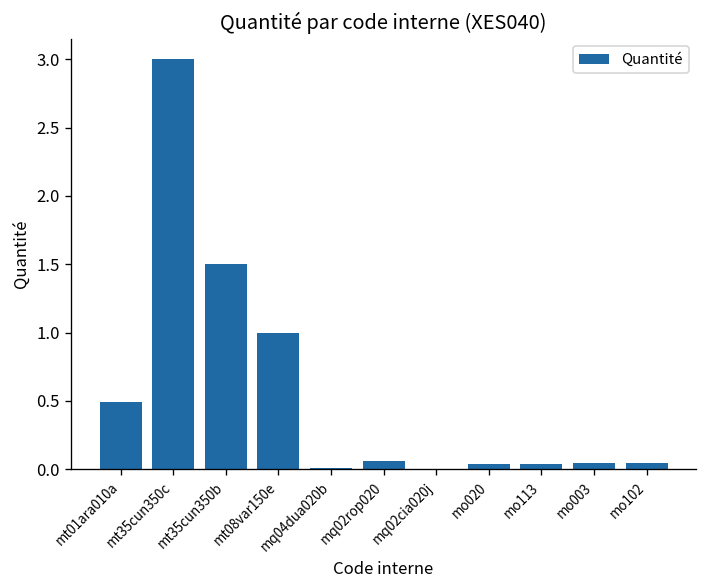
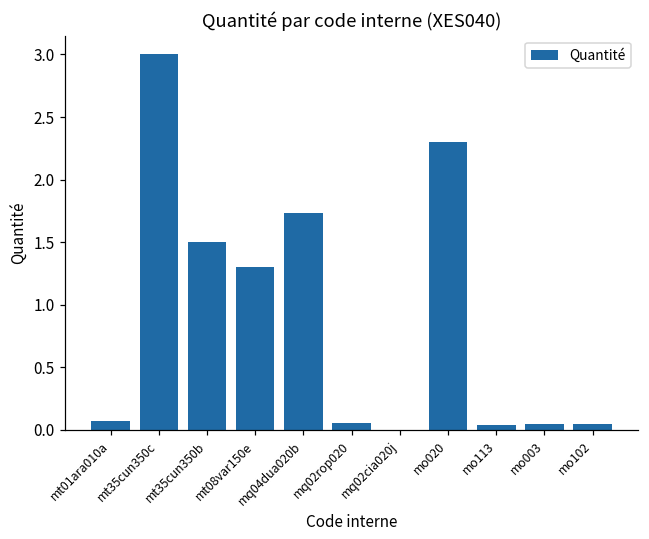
mt01ara010a: 0.49 -> 0.07
mt08var150e: 1.0 -> 1.3
mq04dua020b: 0.01 -> 1.74
mo020: 0.04 -> 2.30
